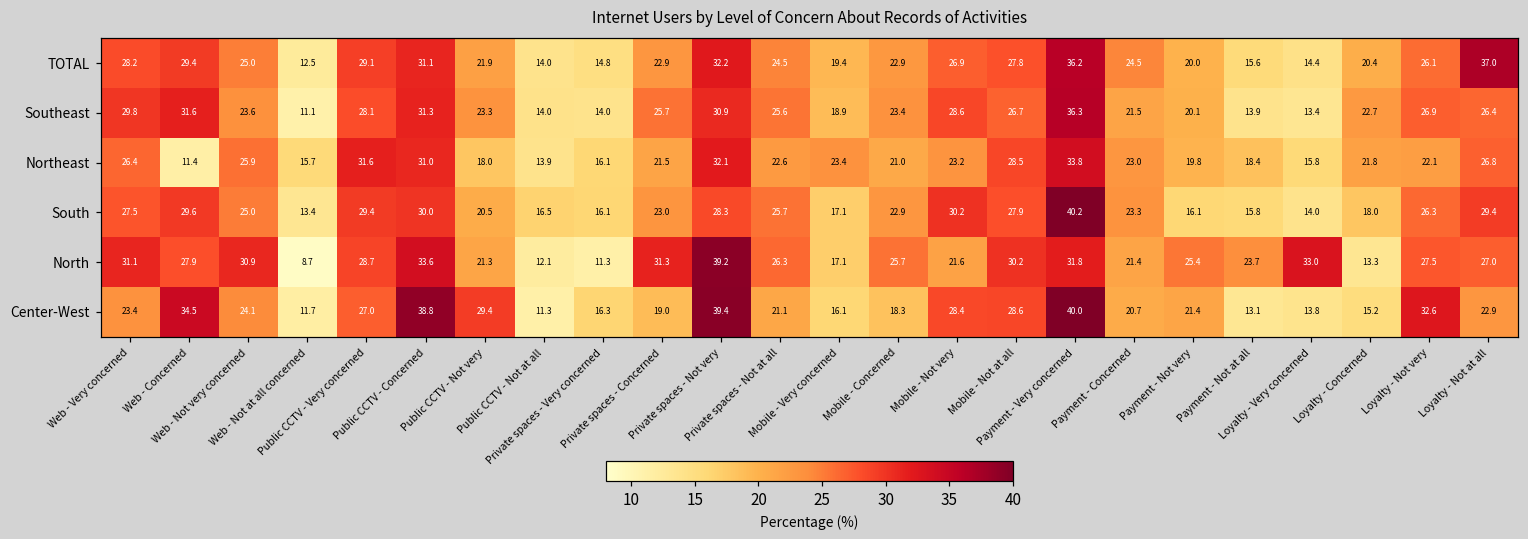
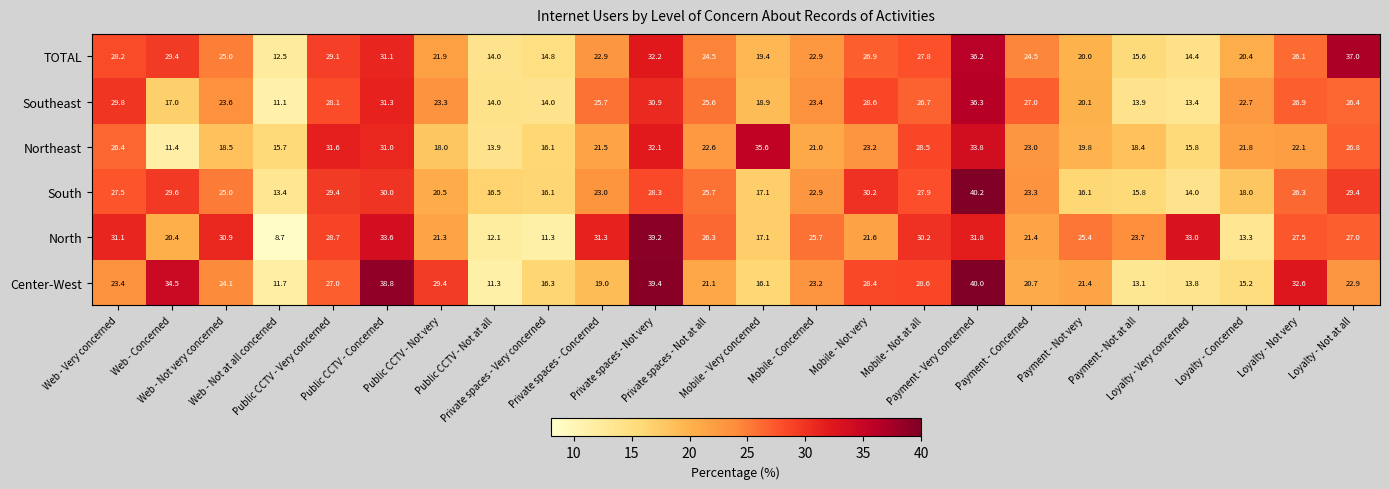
Southeast, Web - Concerned: 31.6 -> 17.0
Southeast, Payment - Concerned: 21.5 -> 27.0
Northeast, Web - Not very concerned: 25.9 -> 18.5
Northeast, Mobile - Very concerned: 23.4 -> 35.6
North, Web - Concerned: 27.9 -> 20.4
Center-West, Mobile - Concerned: 18.3 -> 23.2
